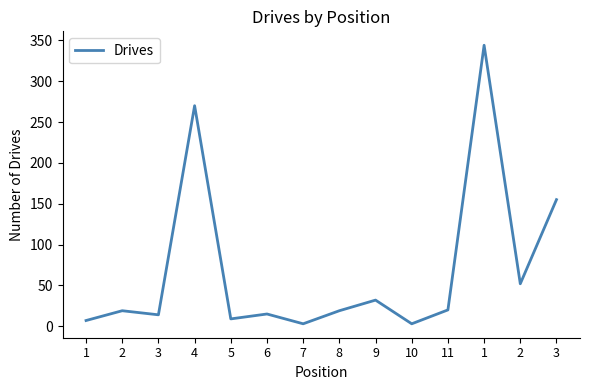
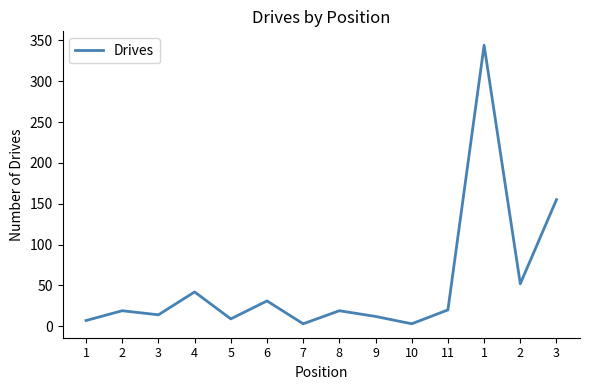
4: 270 -> 40
6: 20 -> 30
9: 30 -> 10
